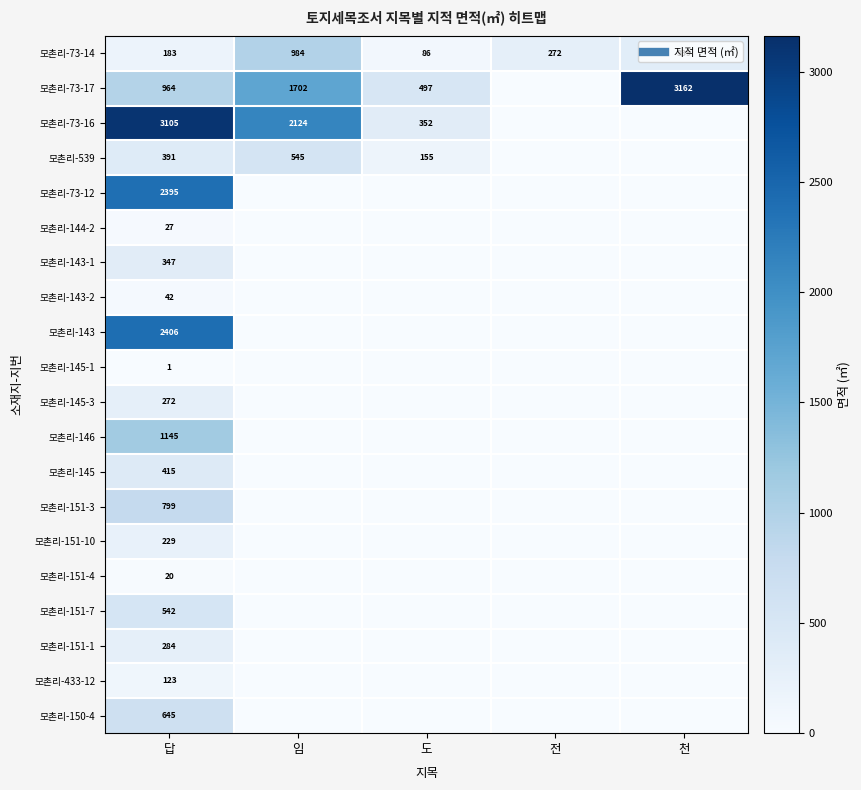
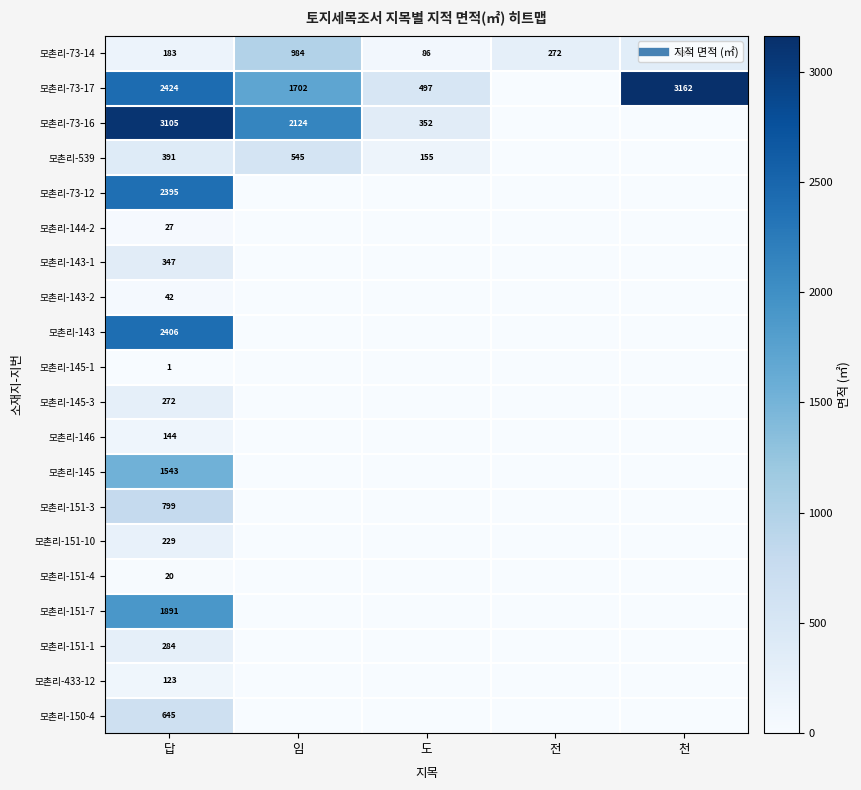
모촌리-73-17, 답: 964 -> 2424
모촌리-146, 답: 1145 -> 144
모촌리-145, 답: 415 -> 1543
모촌리-151-7, 답: 542 -> 1891
